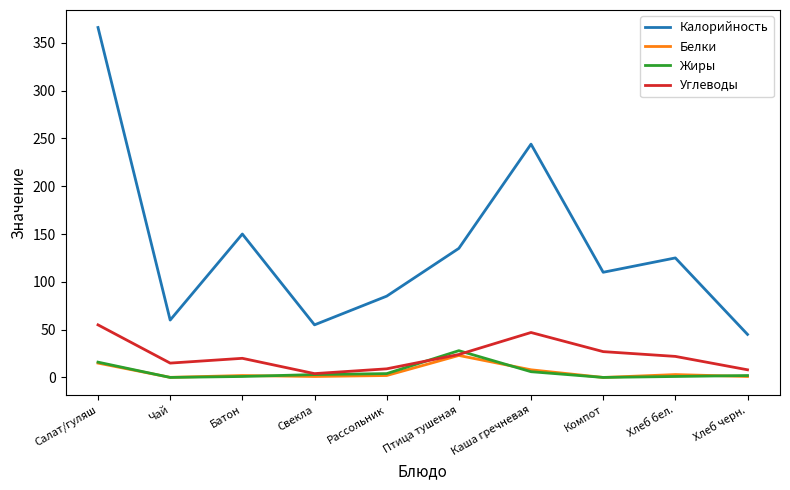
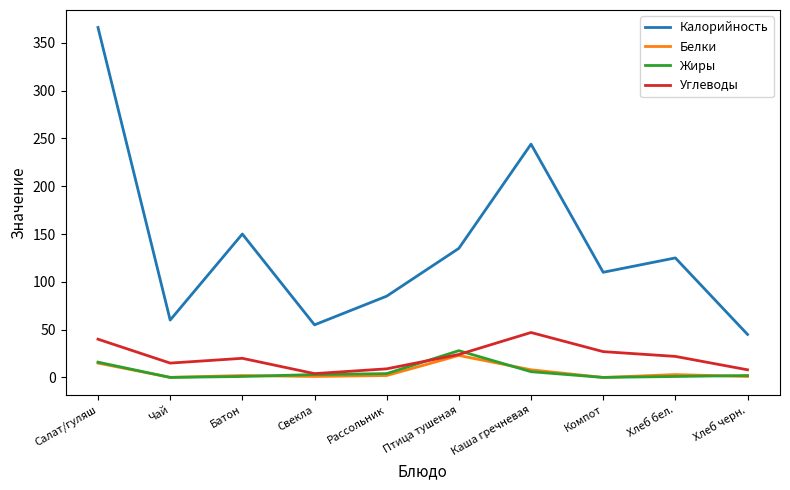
Углеводы, Салат/гуляш: 60 -> 40
